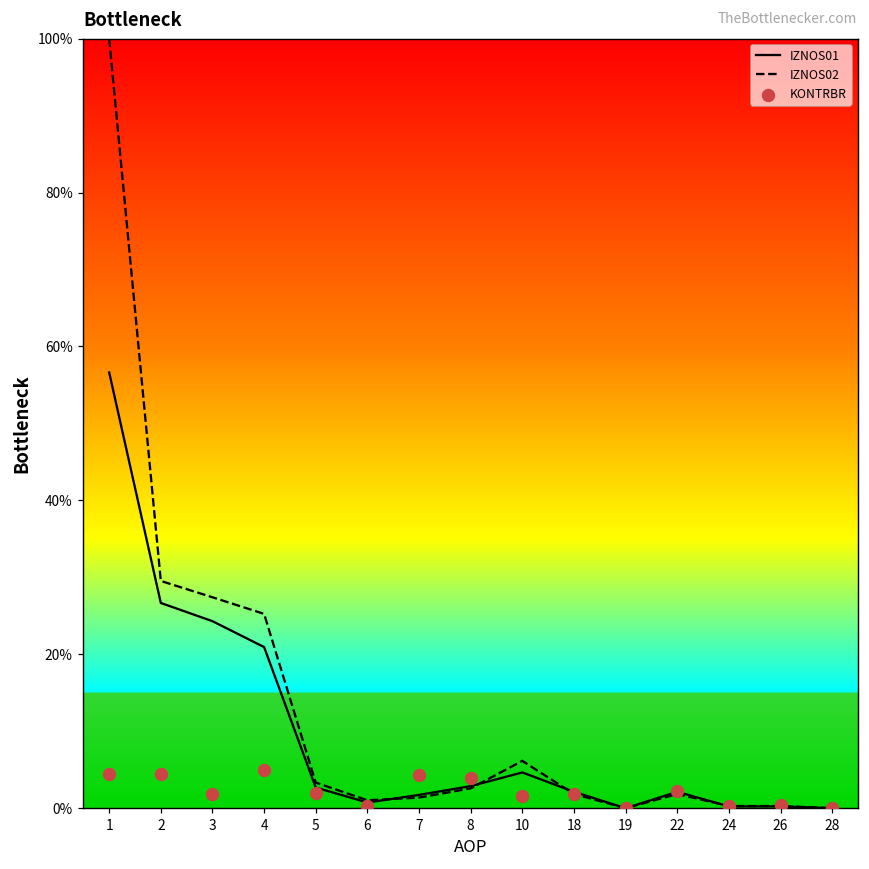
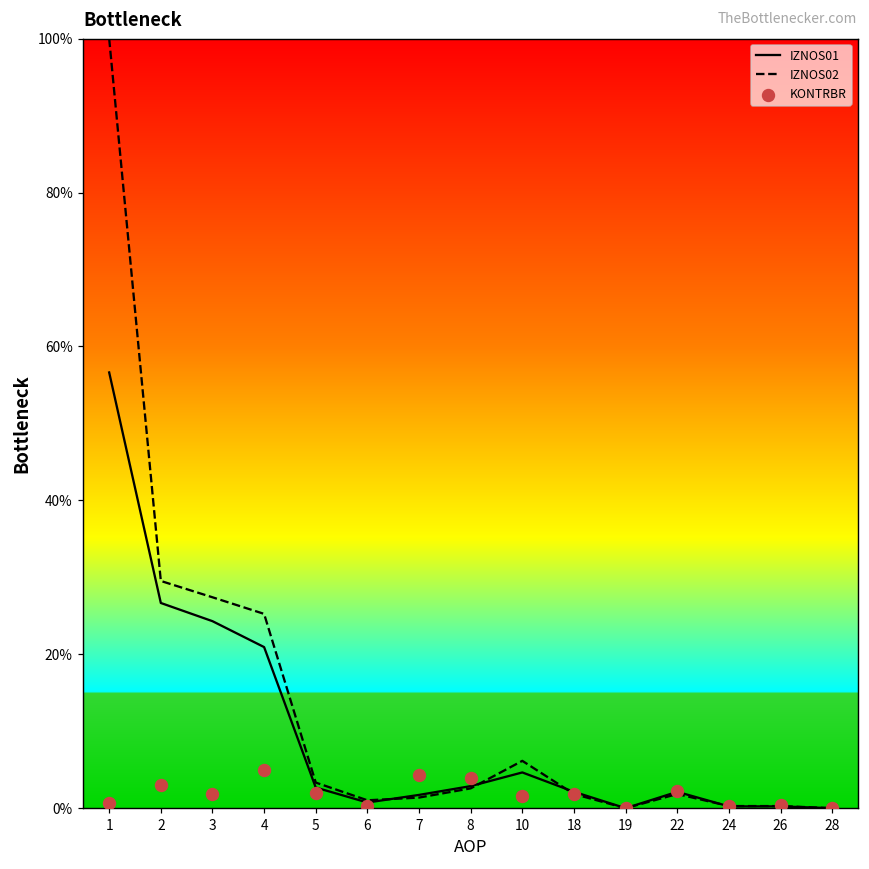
KONTRBR, 1: 4% -> 1%
KONTRBR, 2: 4% -> 3%
